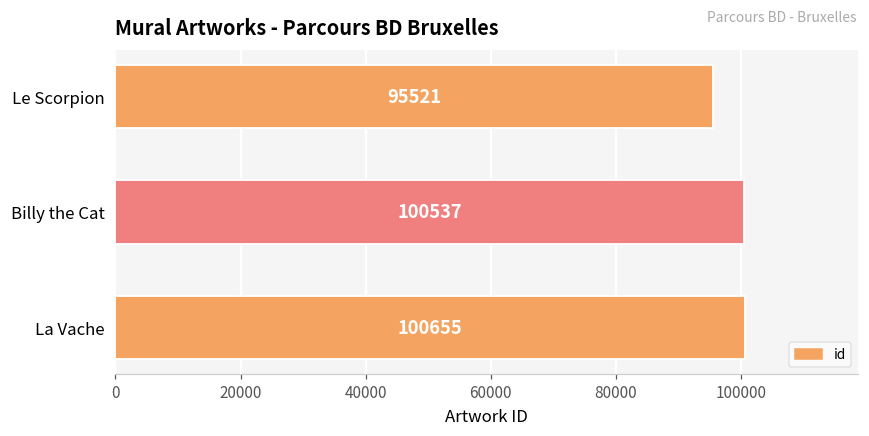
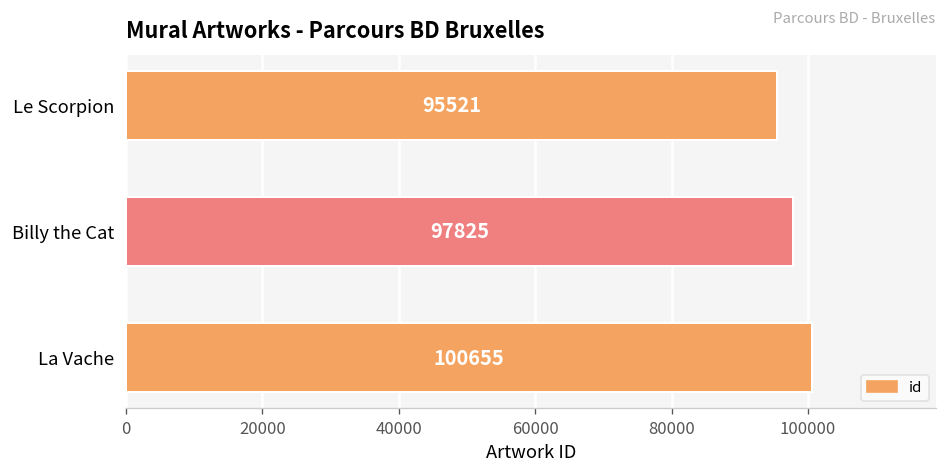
Billy the Cat: 100537 -> 97825
